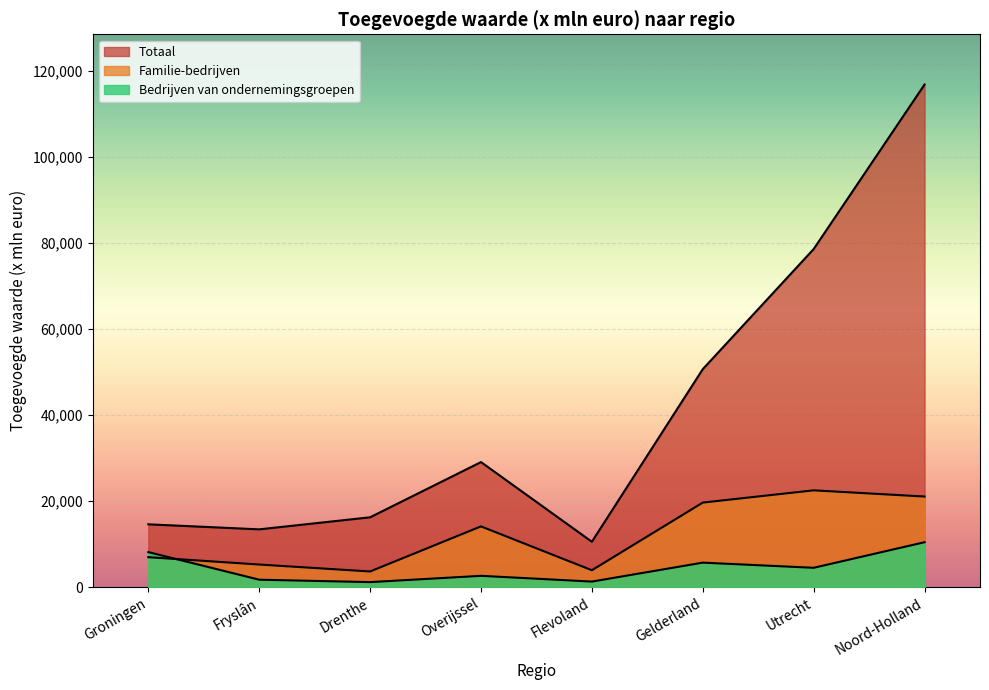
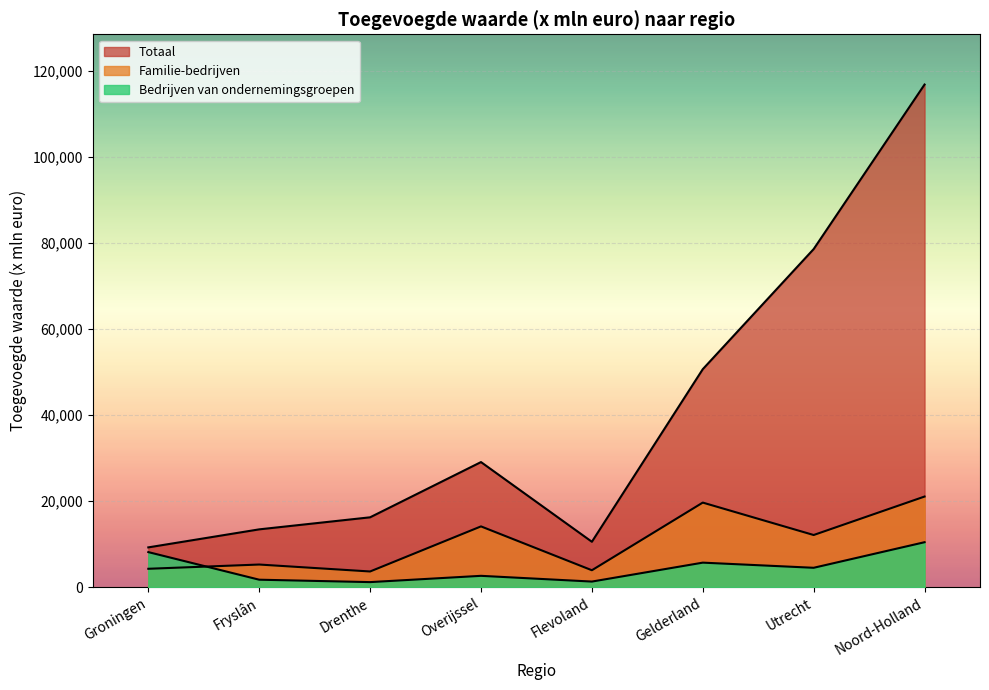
Totaal, Groningen: 15,000 -> 9,000
Familie-bedrijven, Groningen: 7,000 -> 4,000
Familie-bedrijven, Utrecht: 22,000 -> 12,000
